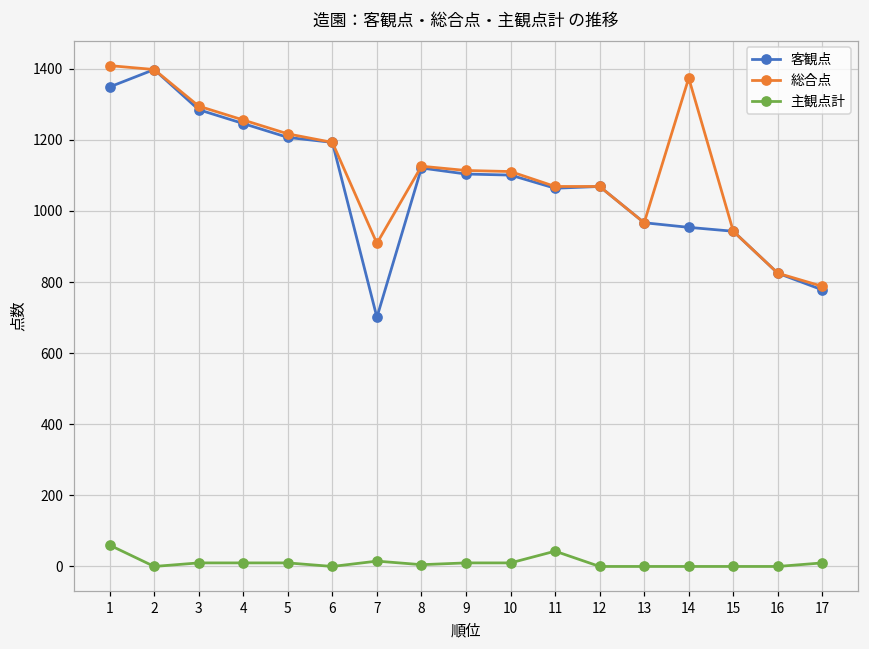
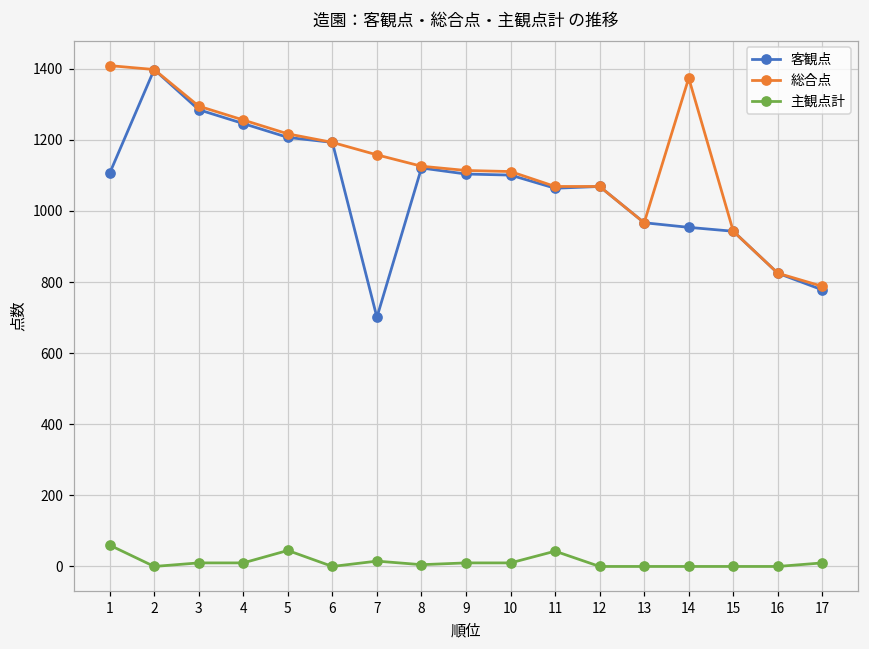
客観点, 1: 1350 -> 1110
主観点計, 5: 10 -> 50
総合点, 7: 910 -> 1160
